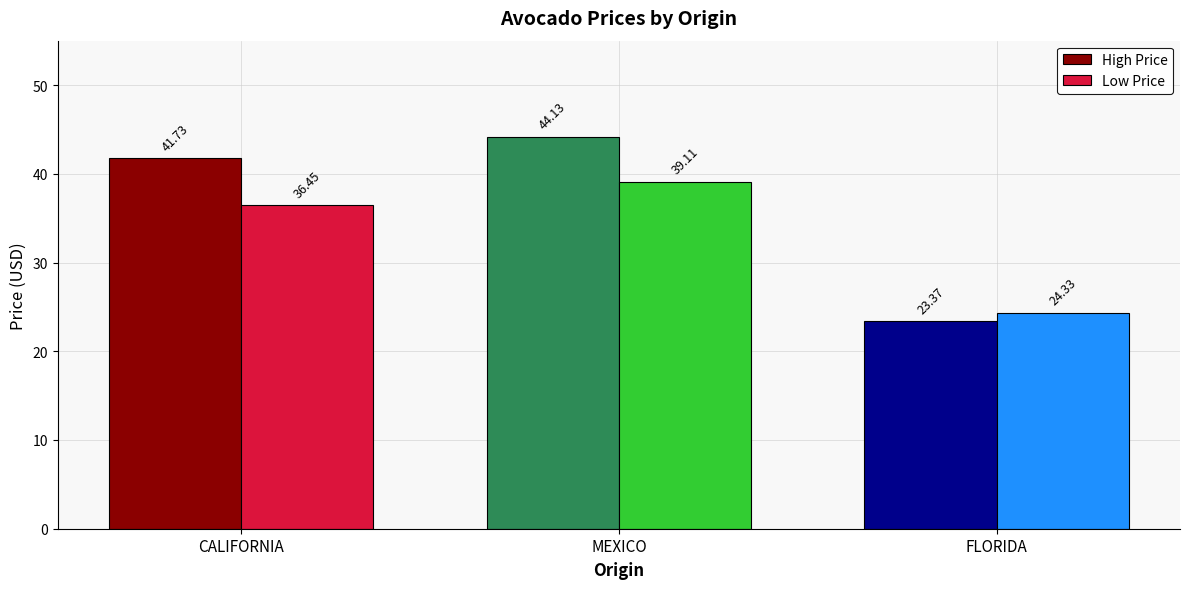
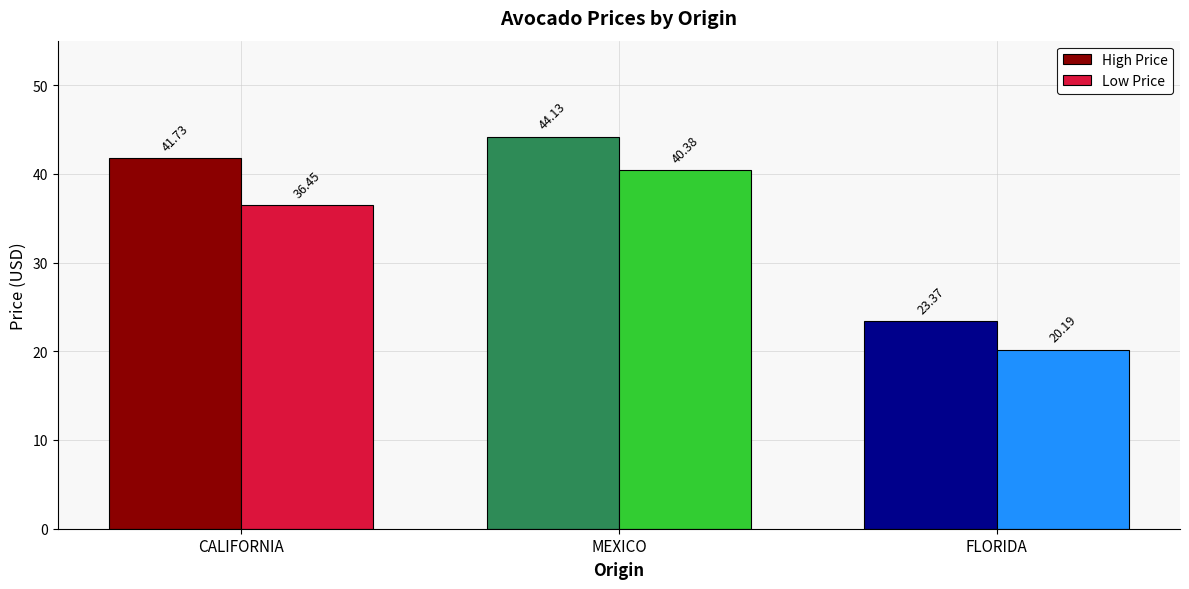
Low Price, MEXICO: 39.11 -> 40.38
Low Price, FLORIDA: 24.33 -> 20.19
